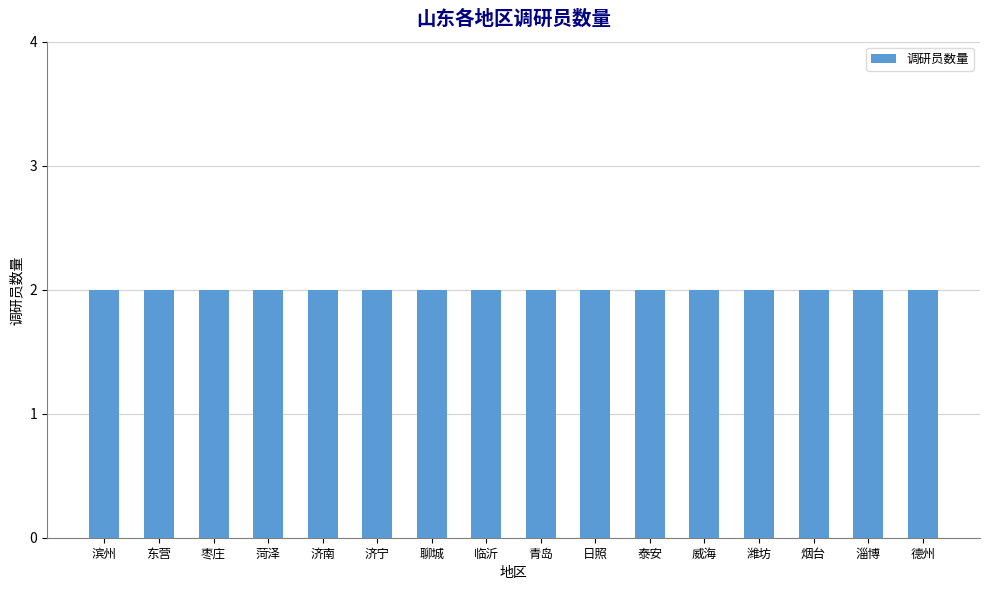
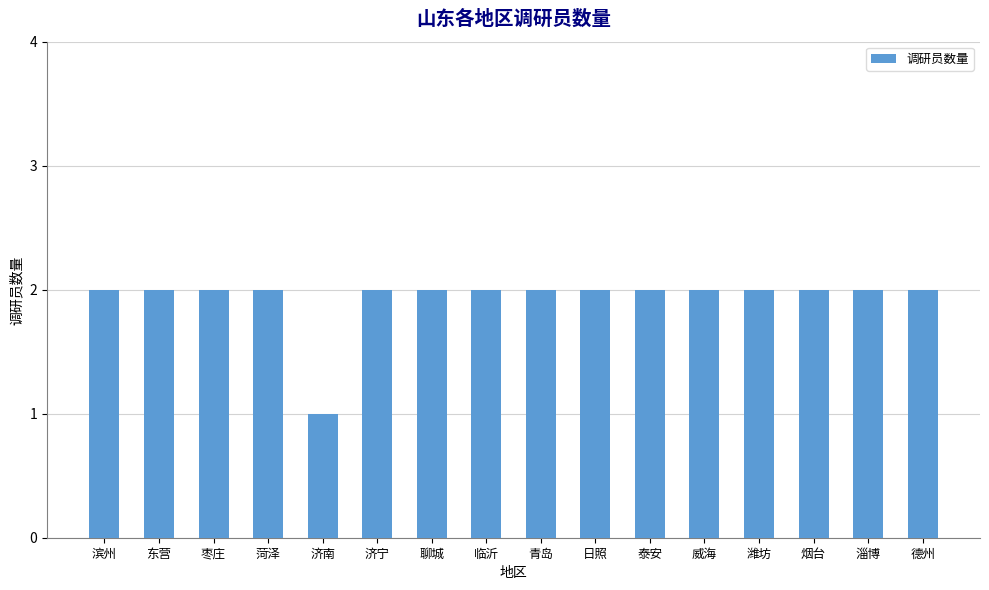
济南: 2 -> 1
